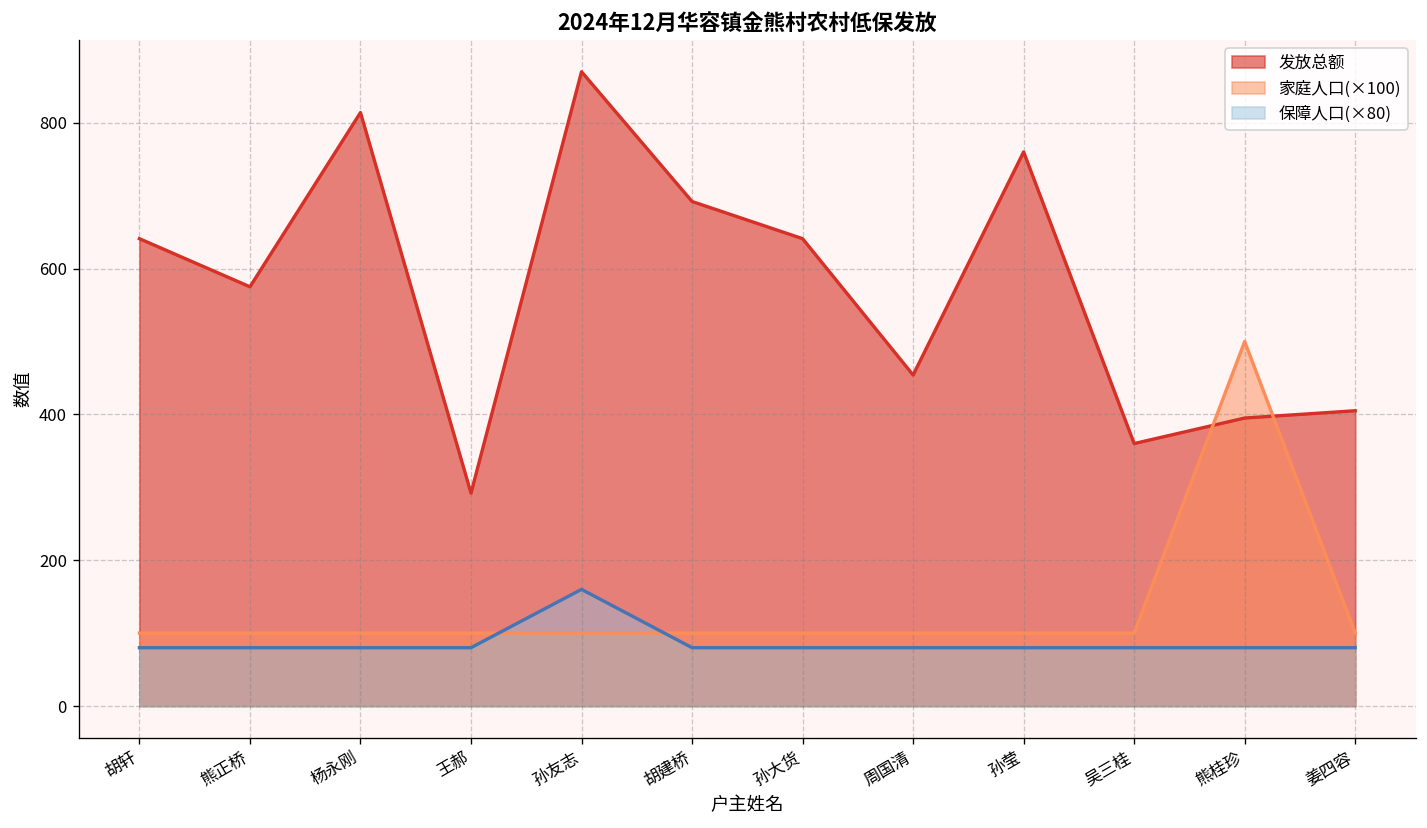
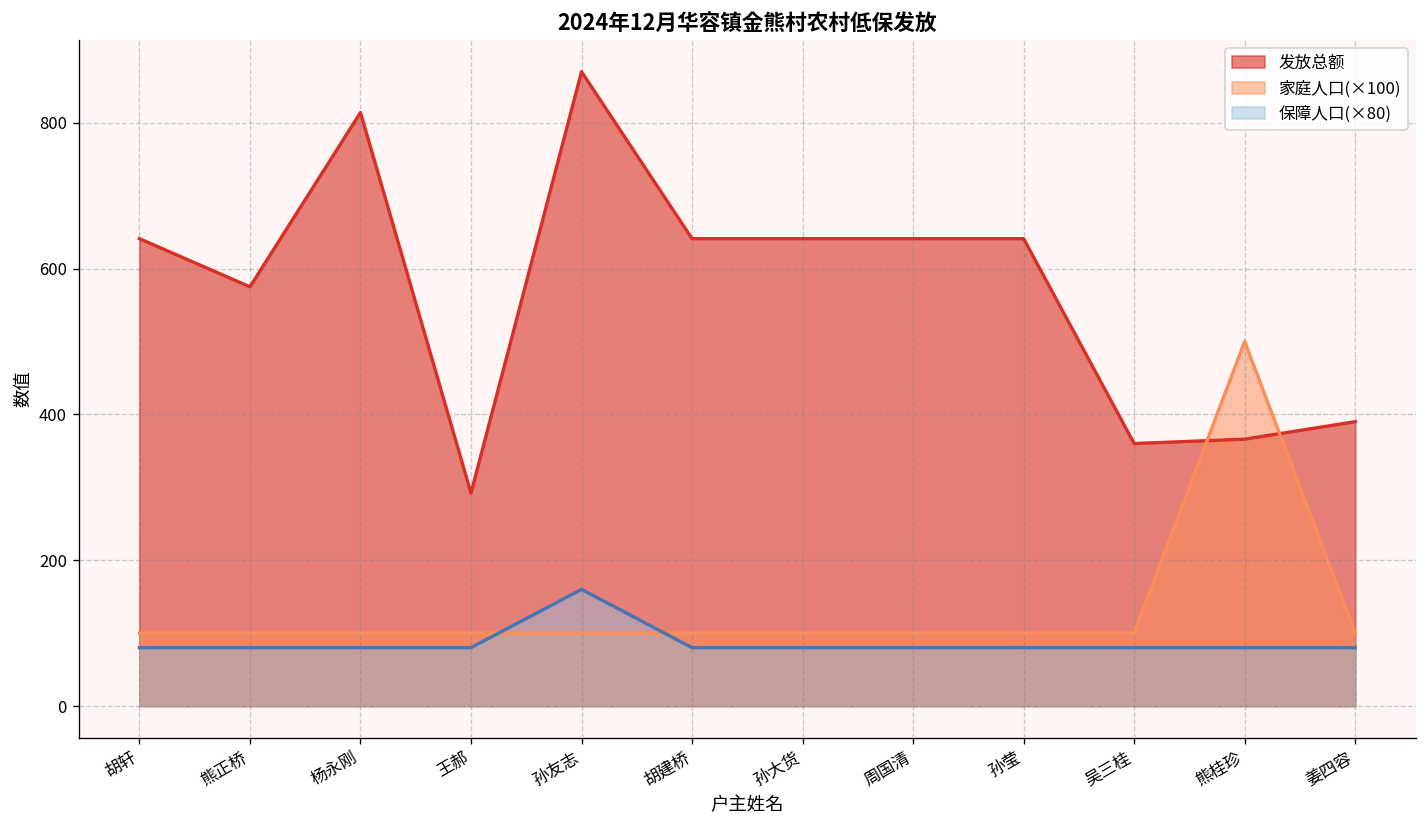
发放总额, 胡建桥: 690 -> 640
发放总额, 周国清: 450 -> 640
发放总额, 孙莹: 760 -> 640
发放总额, 熊桂珍: 400 -> 370
发放总额, 姜四容: 410 -> 390
